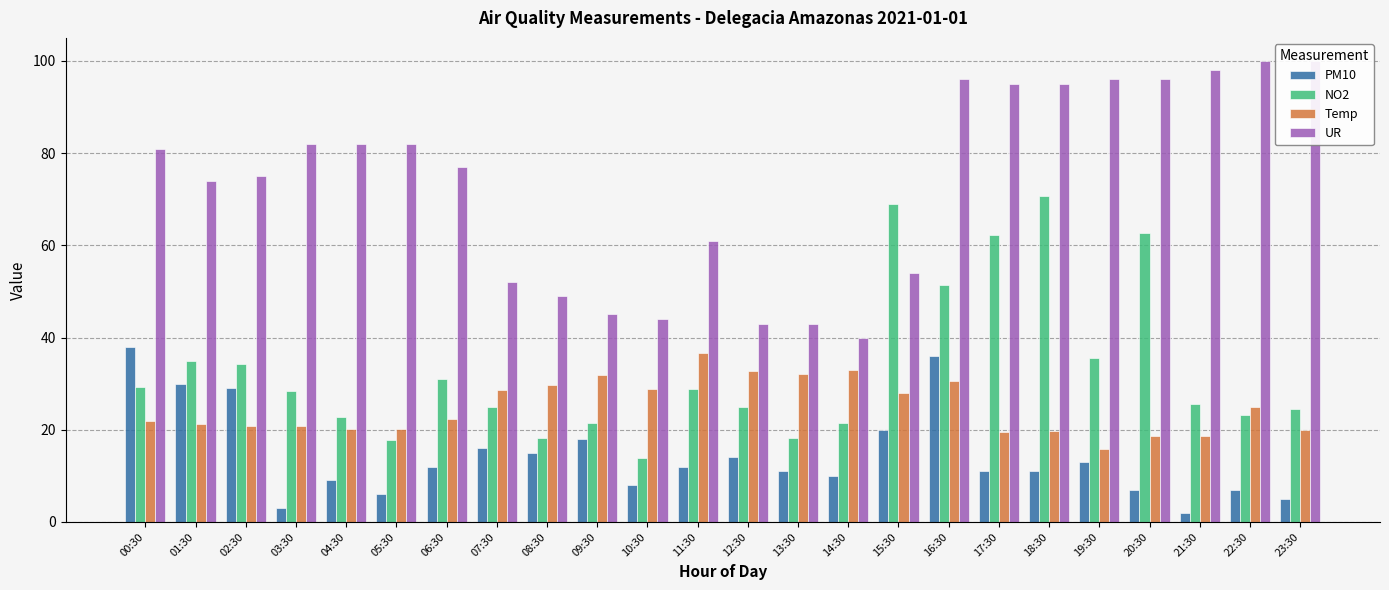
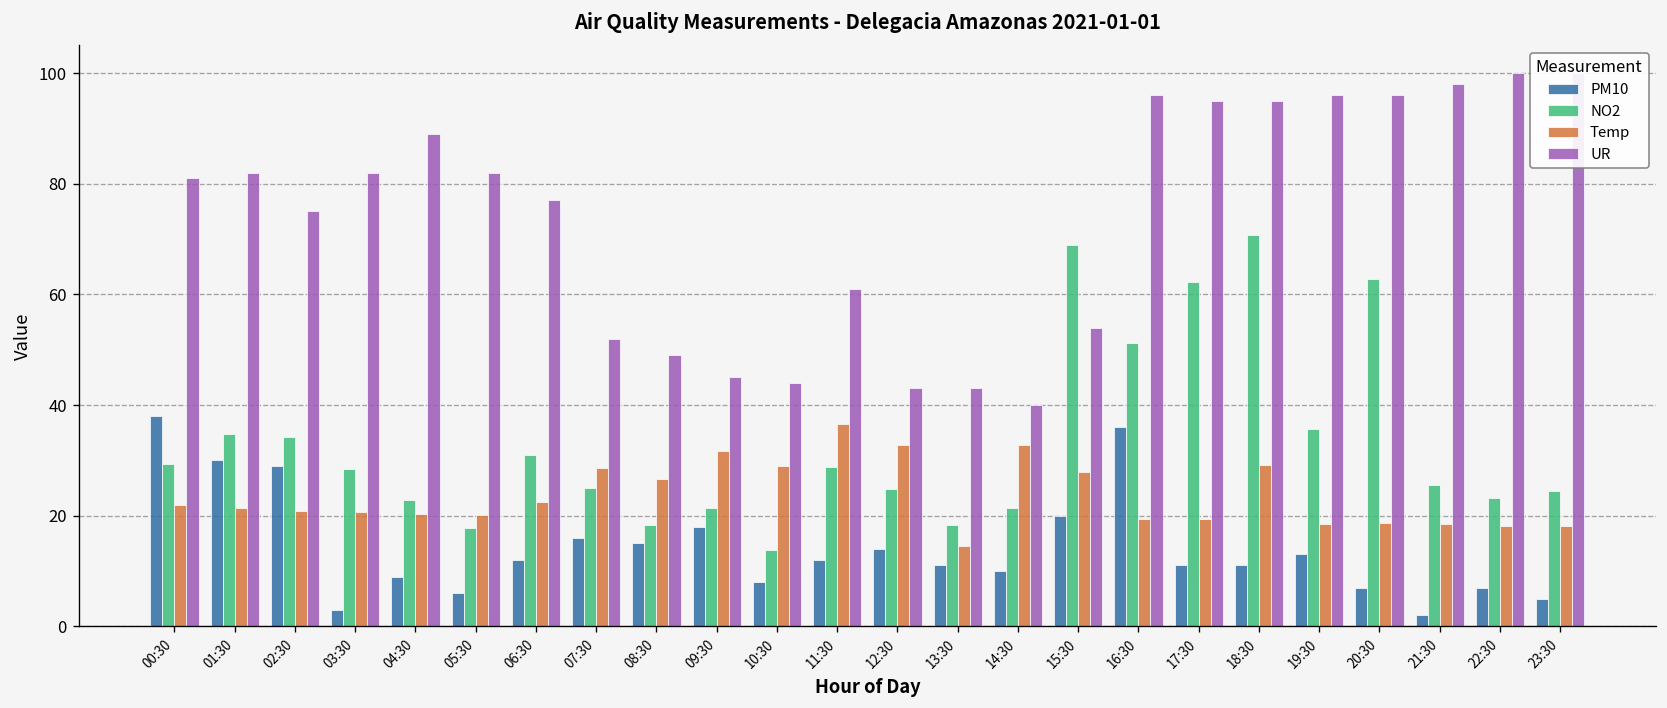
UR, 01:30: 74 -> 82
UR, 04:30: 82 -> 89
Temp, 08:30: 30 -> 27
Temp, 13:30: 32 -> 15
Temp, 16:30: 31 -> 19
Temp, 18:30: 20 -> 29
Temp, 19:30: 16 -> 18
Temp, 22:30: 25 -> 18
Temp, 23:30: 20 -> 18
